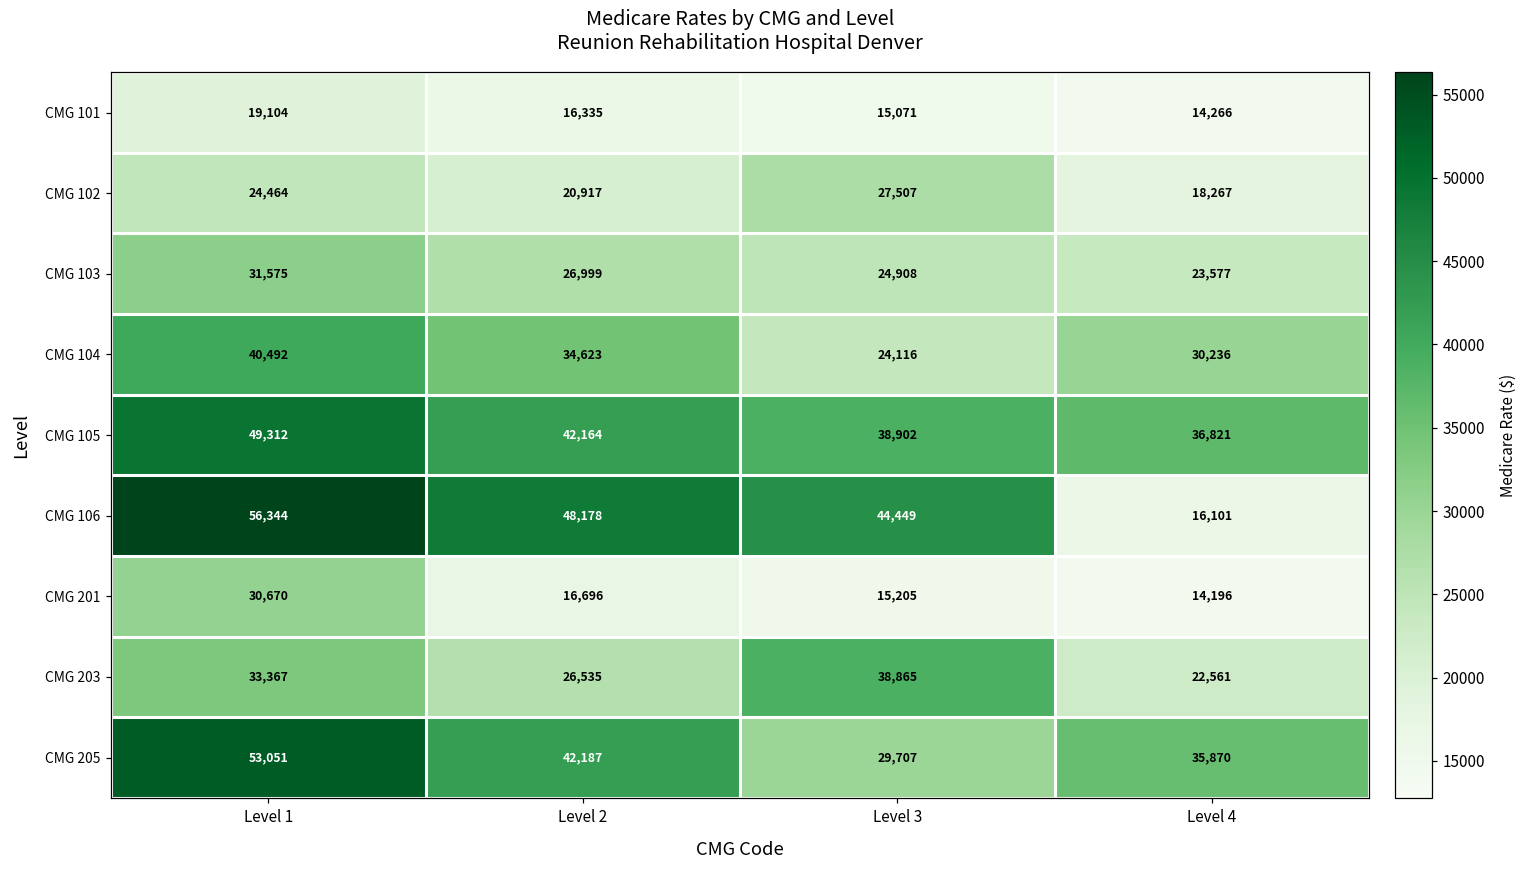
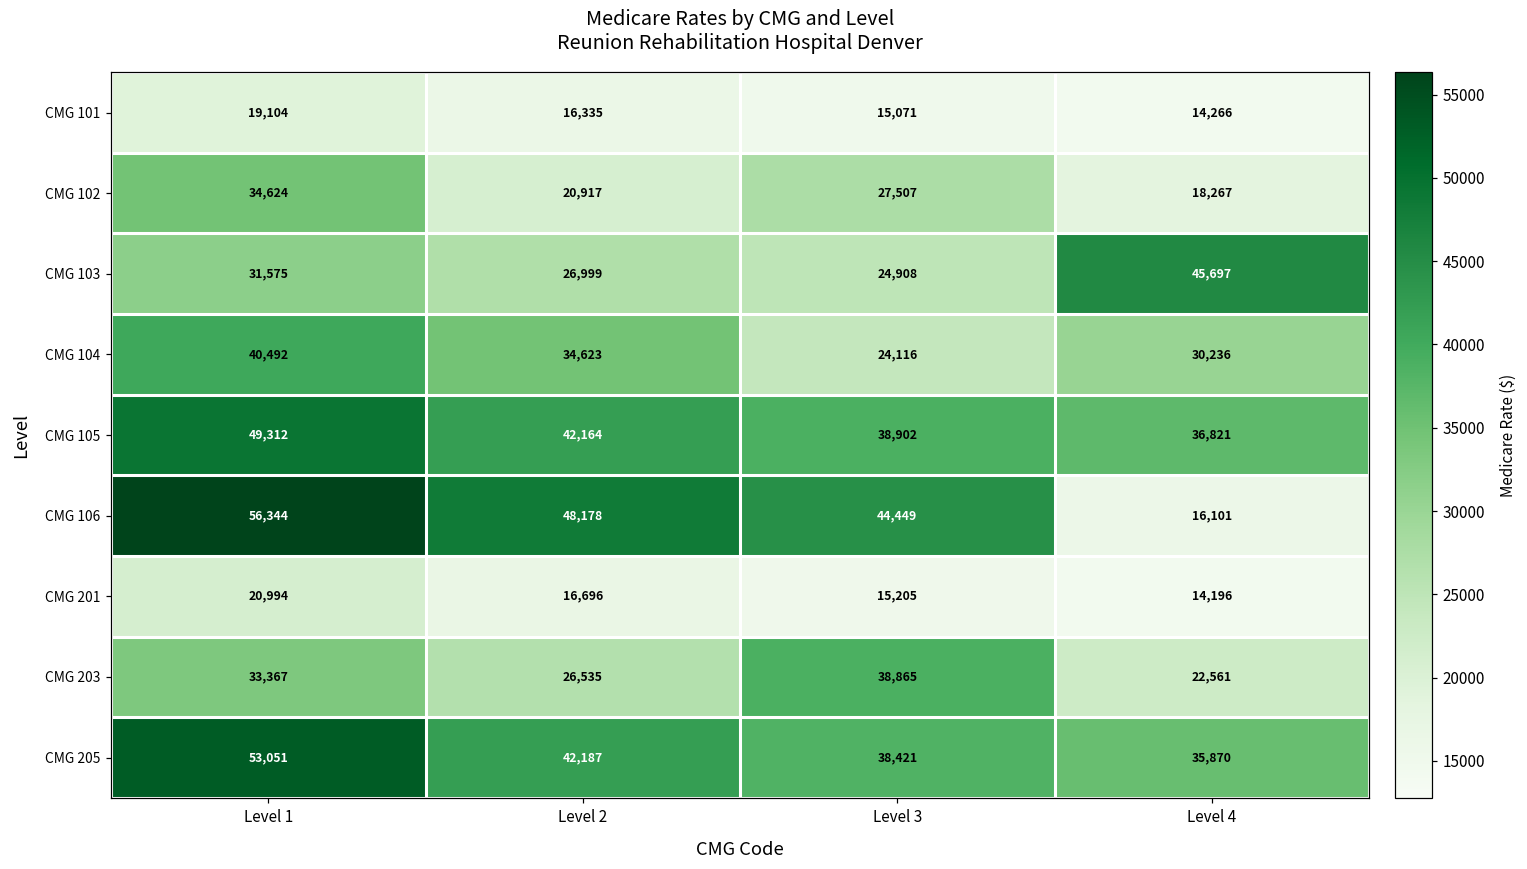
CMG 102, Level 1: 24,464 -> 34,624
CMG 103, Level 4: 23,577 -> 45,697
CMG 201, Level 1: 30,670 -> 20,994
CMG 205, Level 3: 29,707 -> 38,421
